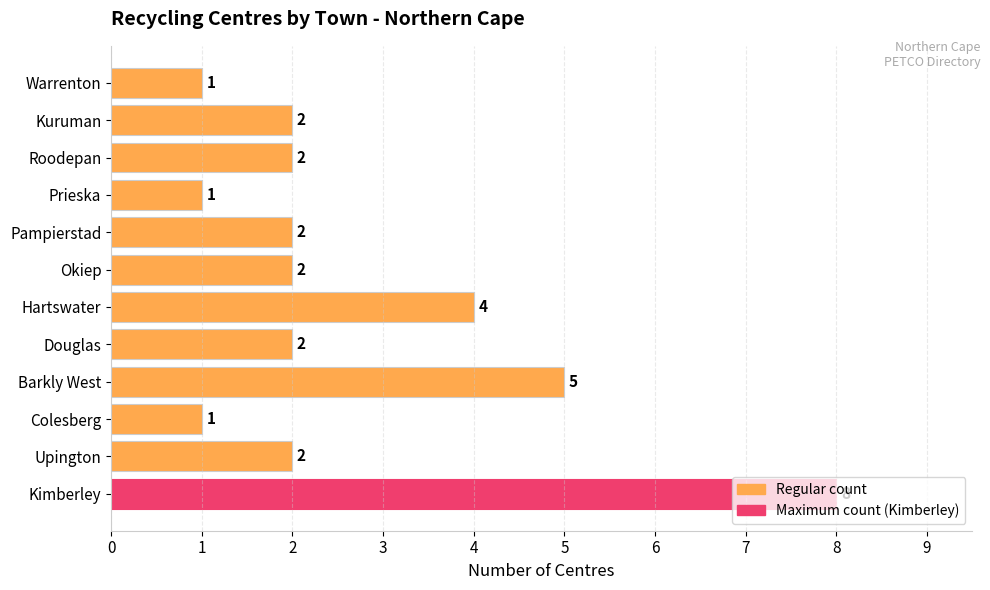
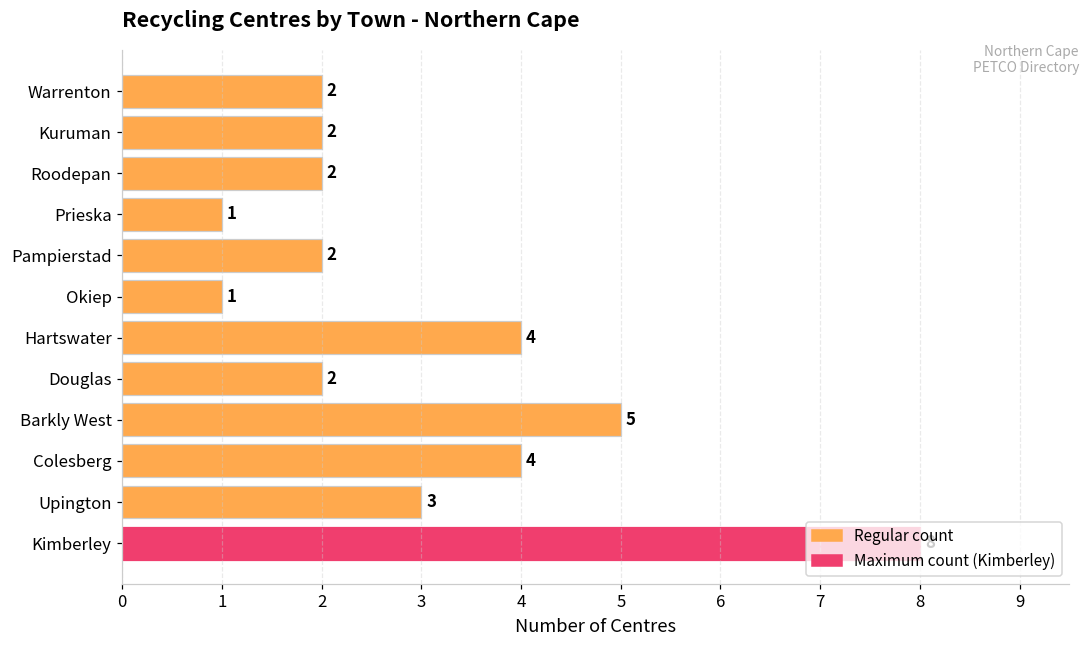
Warrenton: 1 -> 2
Okiep: 2 -> 1
Colesberg: 1 -> 4
Upington: 2 -> 3
